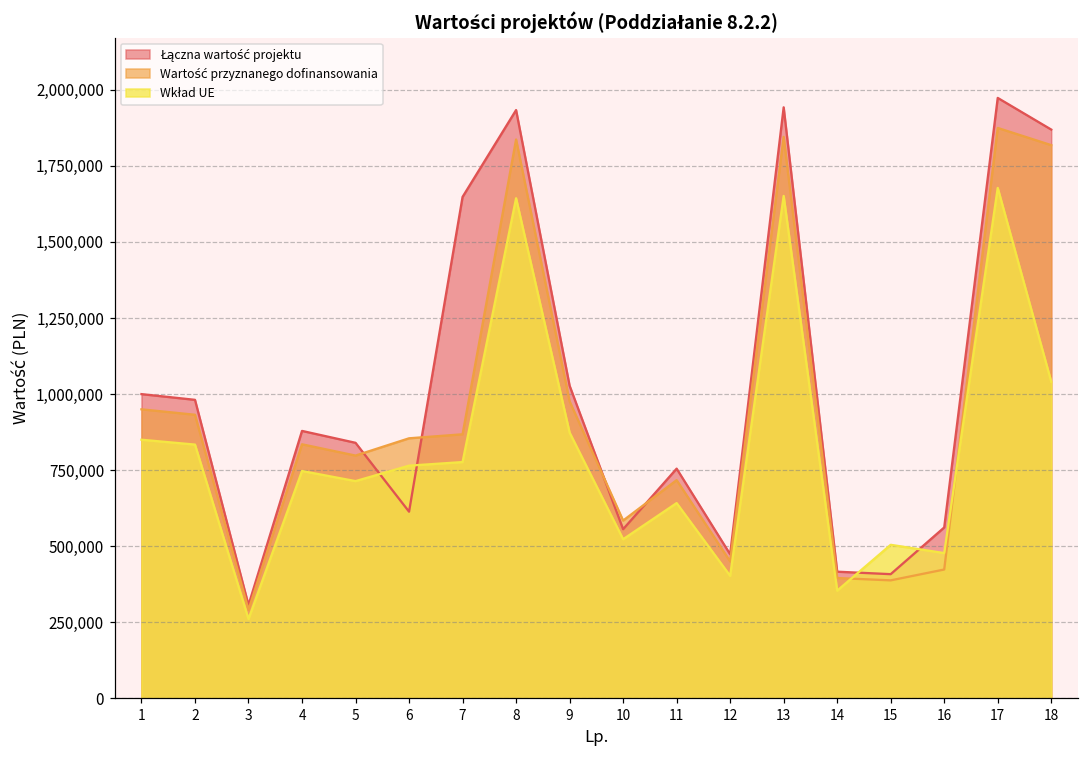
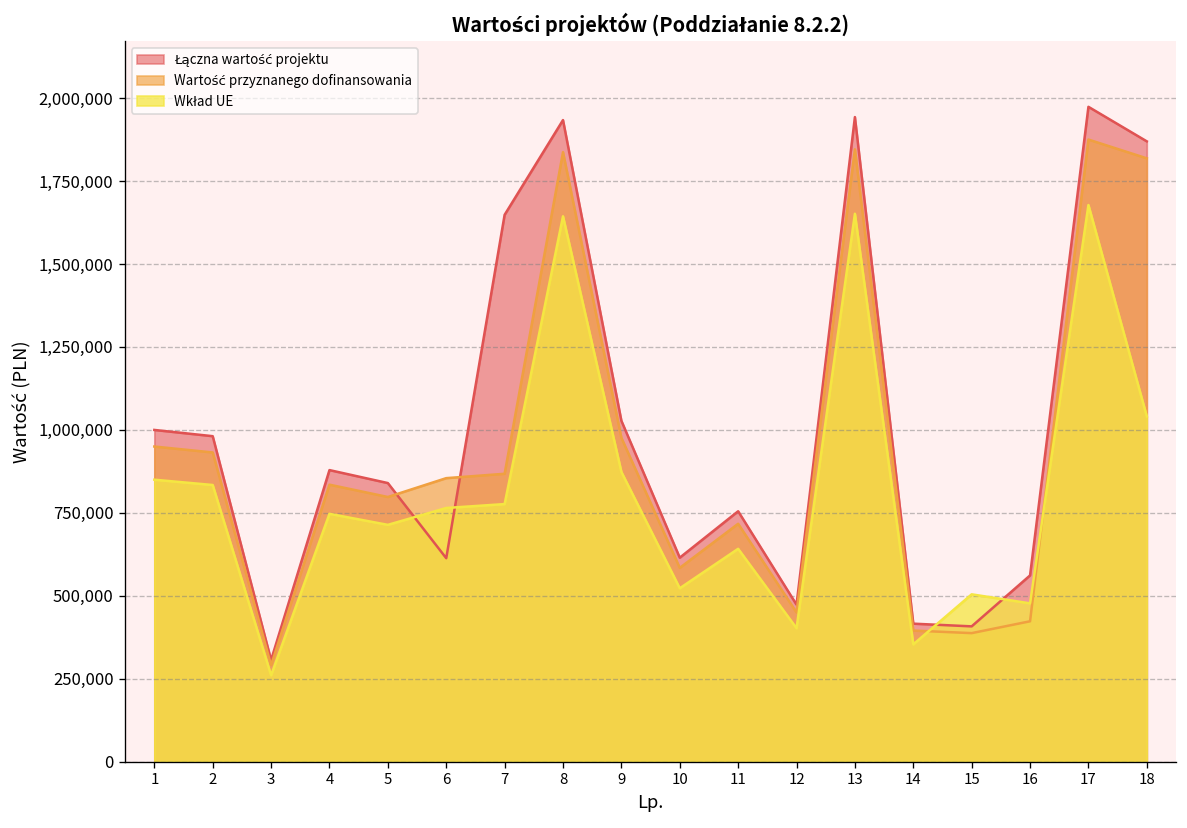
Łączna wartość projektu, 10: 560,000 -> 610,000
